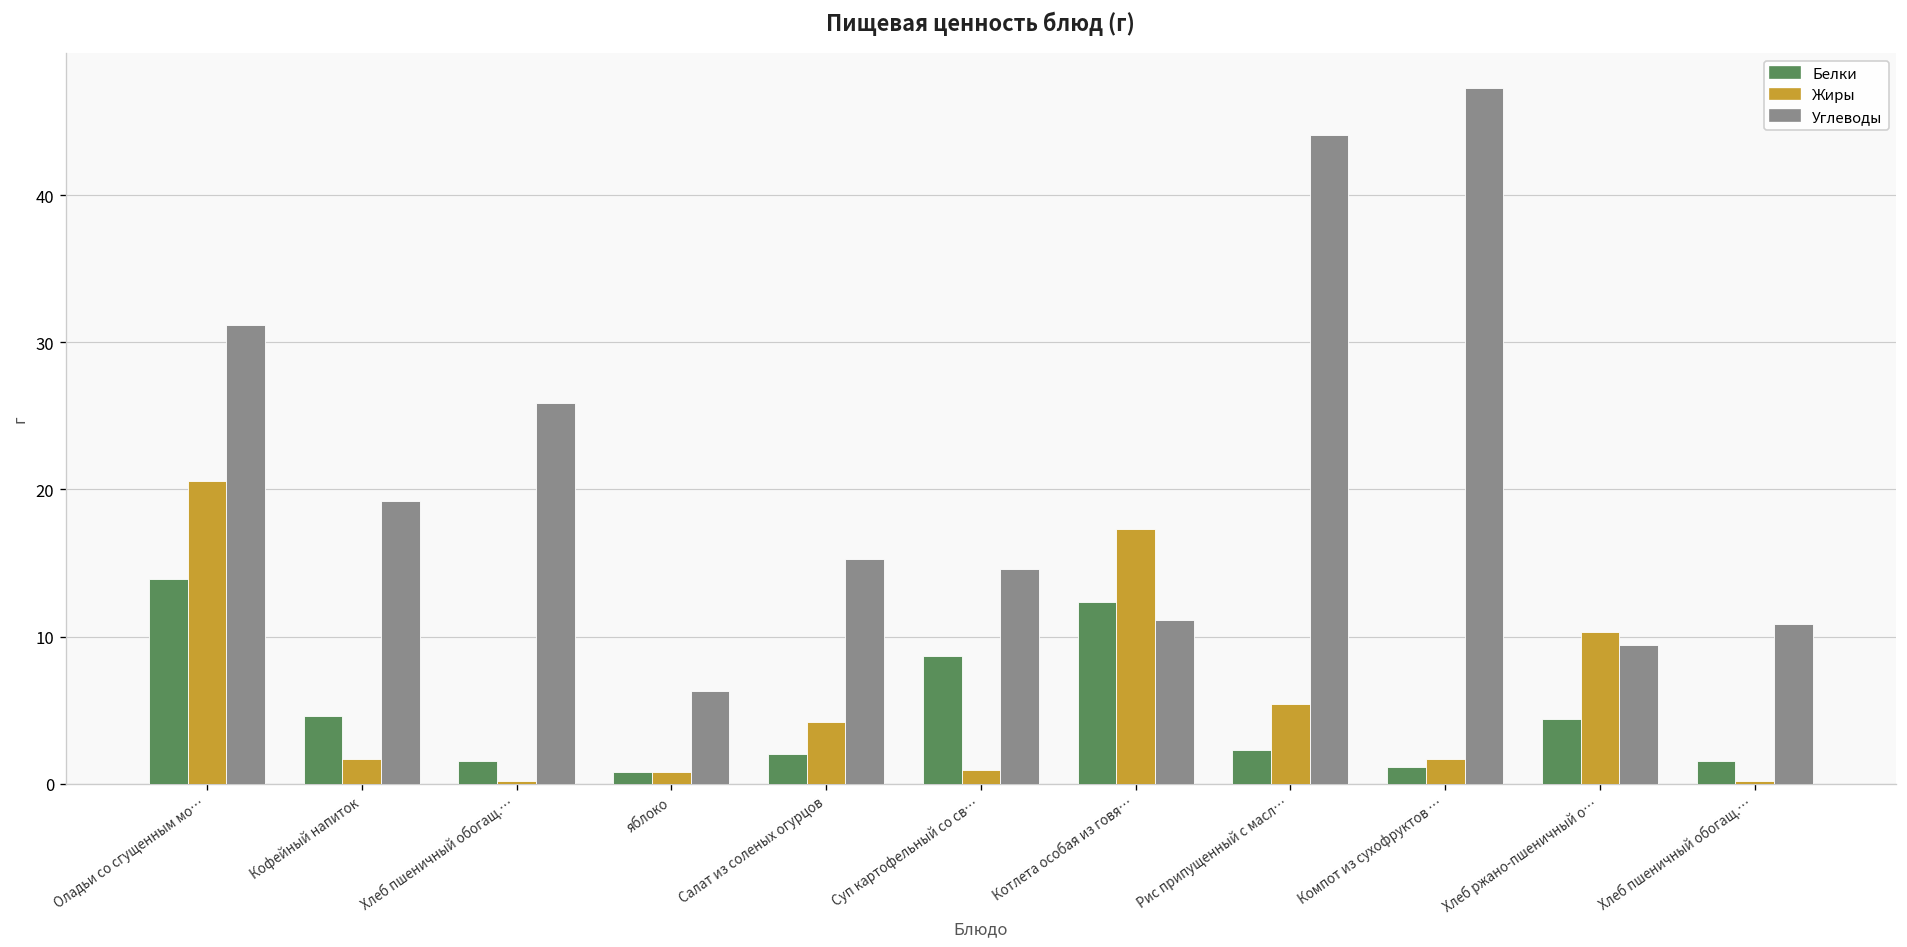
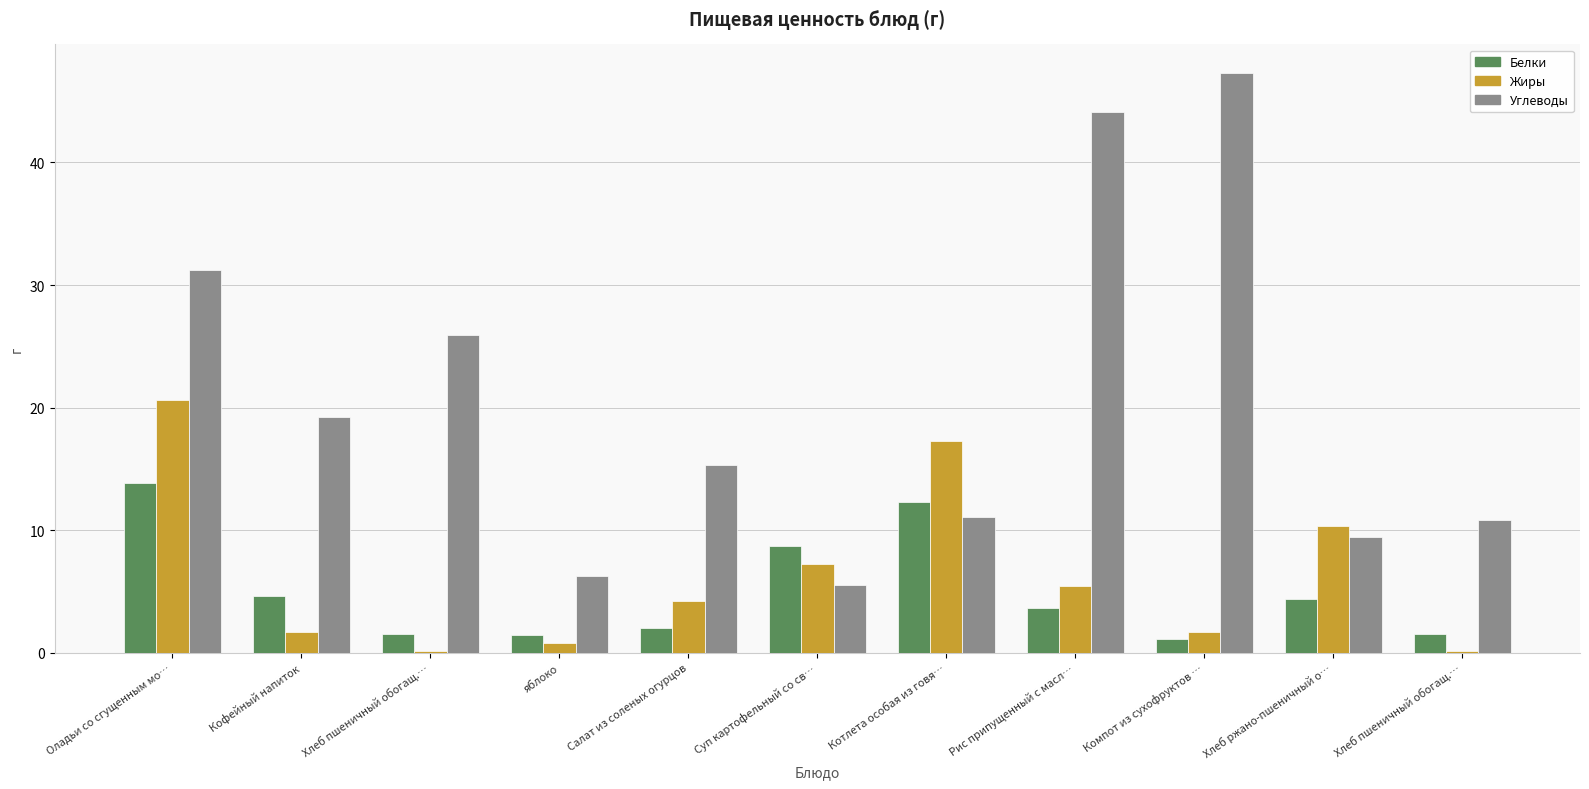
Белки, яблоко: 0.8 -> 1.5
Жиры, Суп картофельный со св…: 0.9 -> 7.3
Углеводы, Суп картофельный со св…: 14.6 -> 5.6
Белки, Рис припущенный с масл…: 2.3 -> 3.7
